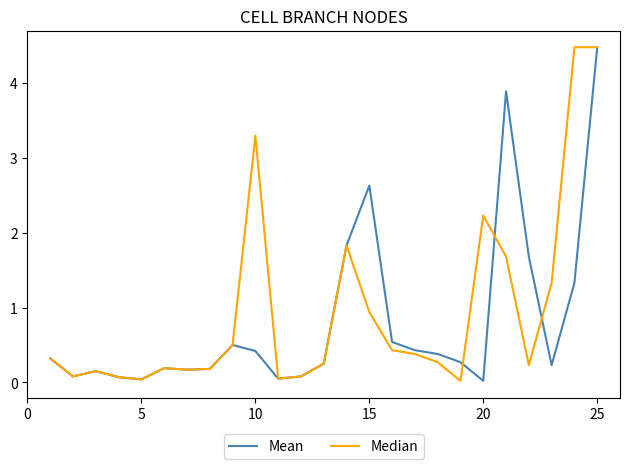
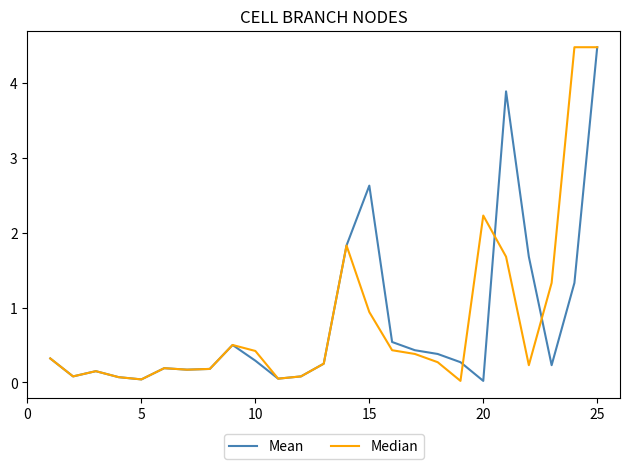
Mean, 10: 0.4 -> 0.3
Median, 10: 3.3 -> 0.4
